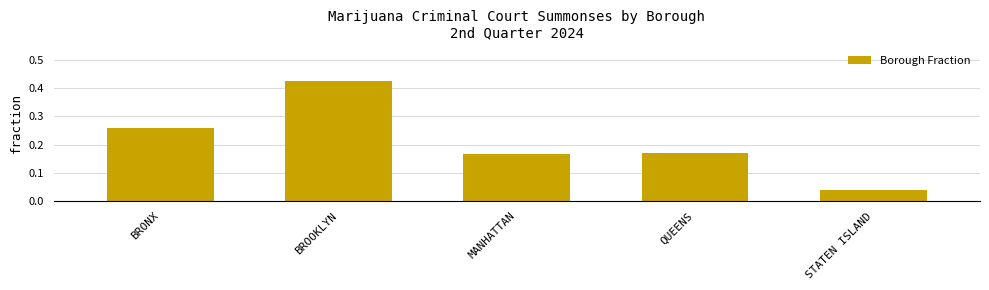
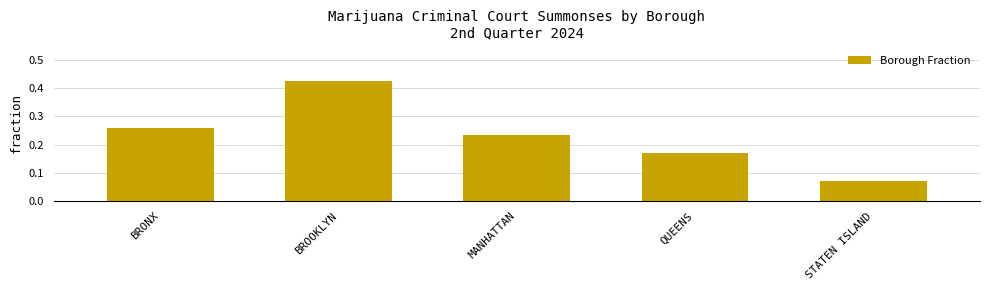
MANHATTAN: 0.17 -> 0.24
STATEN ISLAND: 0.04 -> 0.07
